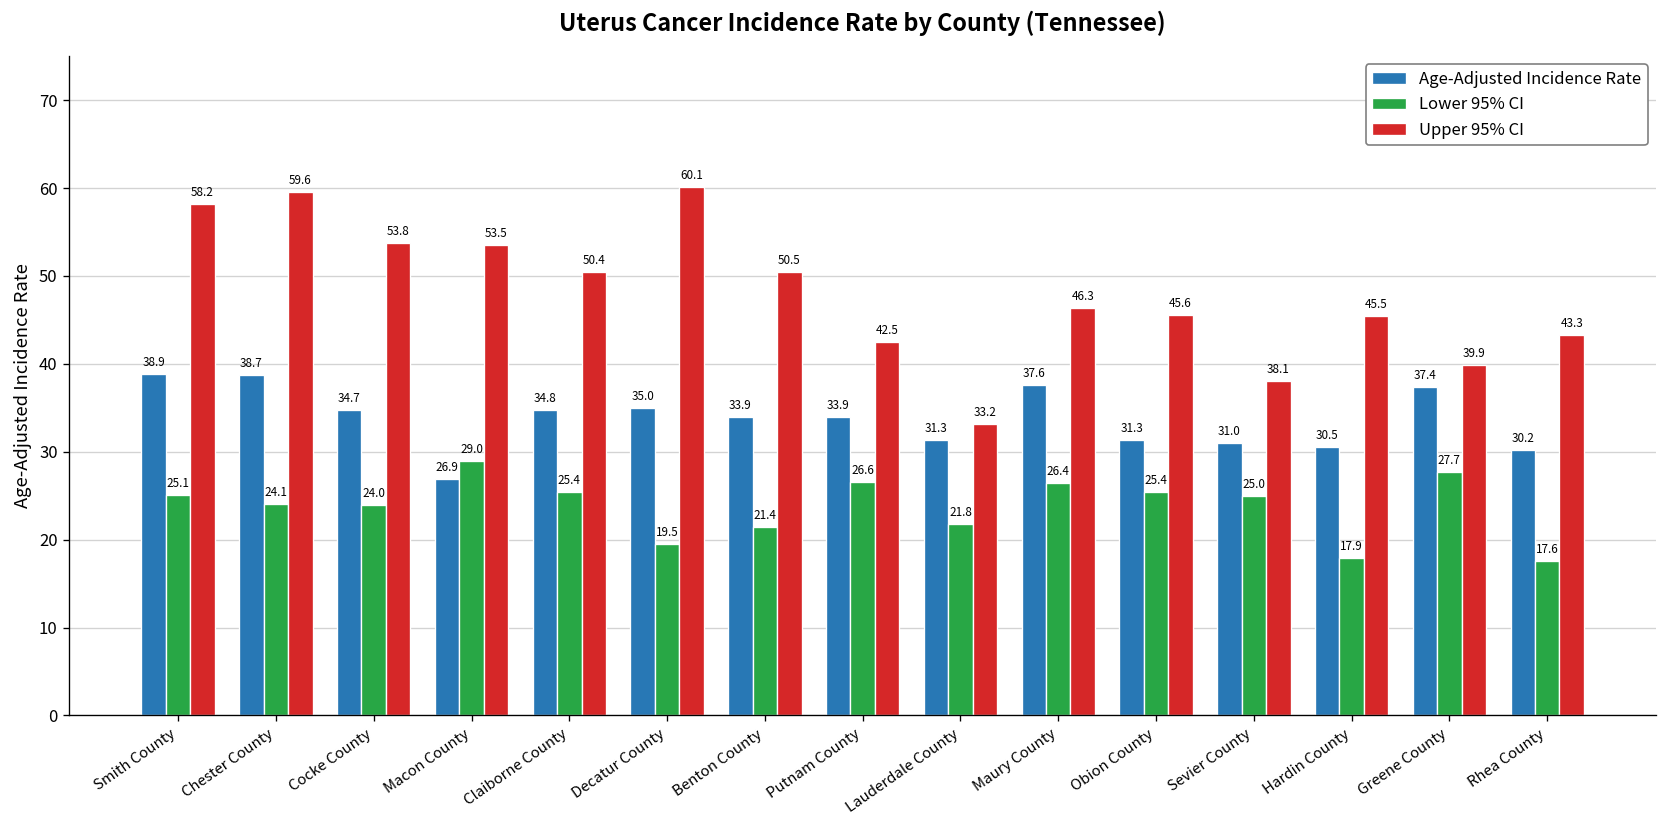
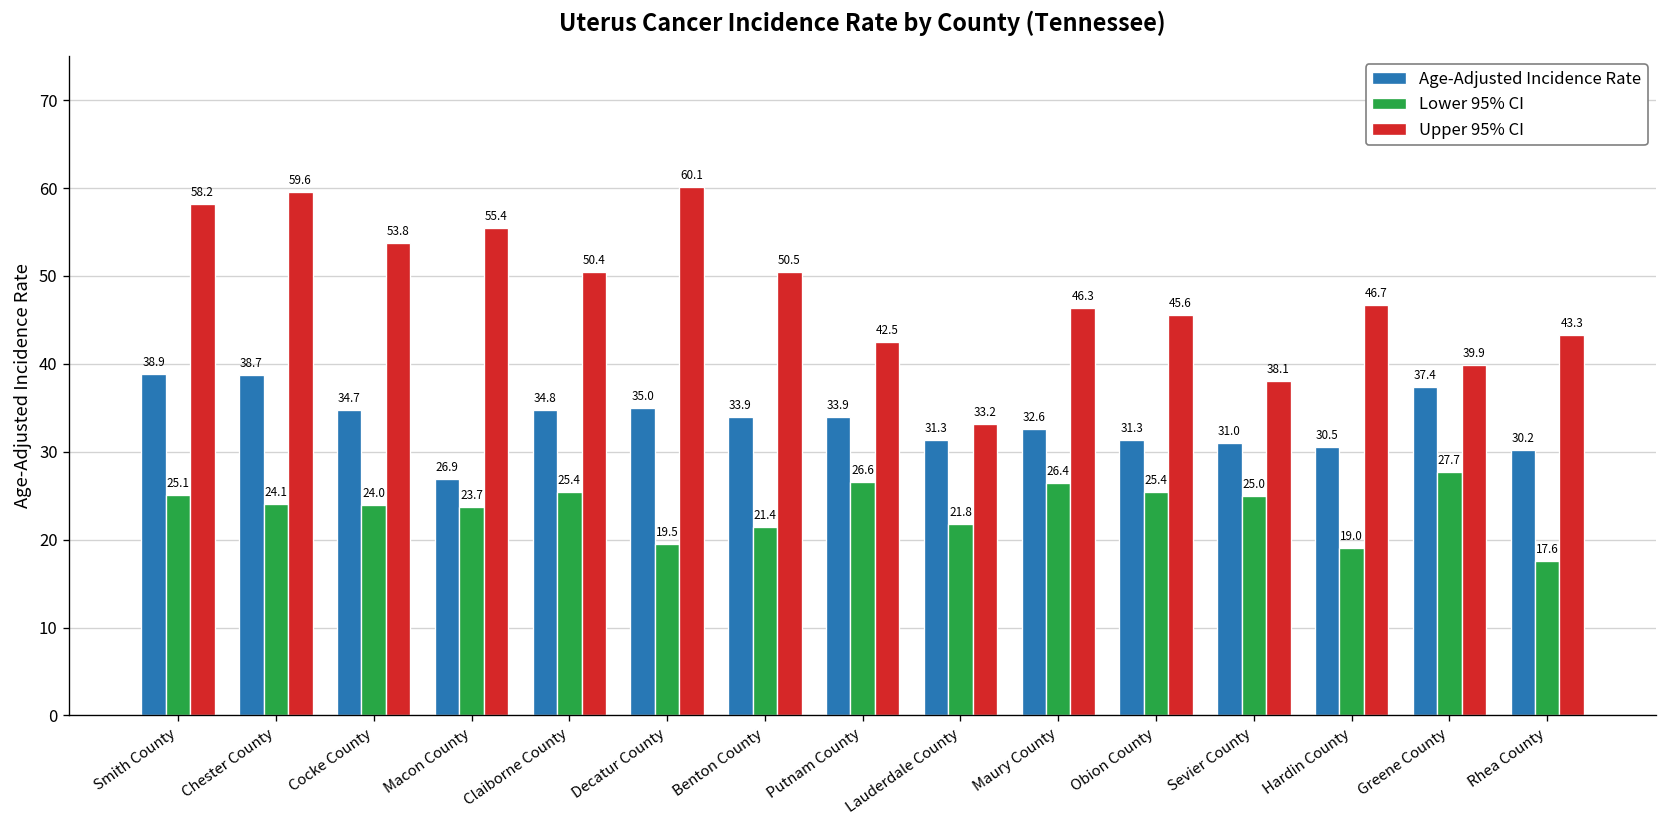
Lower 95% CI, Macon County: 29.0 -> 23.7
Upper 95% CI, Macon County: 53.5 -> 55.4
Age-Adjusted Incidence Rate, Maury County: 37.6 -> 32.6
Lower 95% CI, Hardin County: 17.9 -> 19.0
Upper 95% CI, Hardin County: 45.5 -> 46.7
